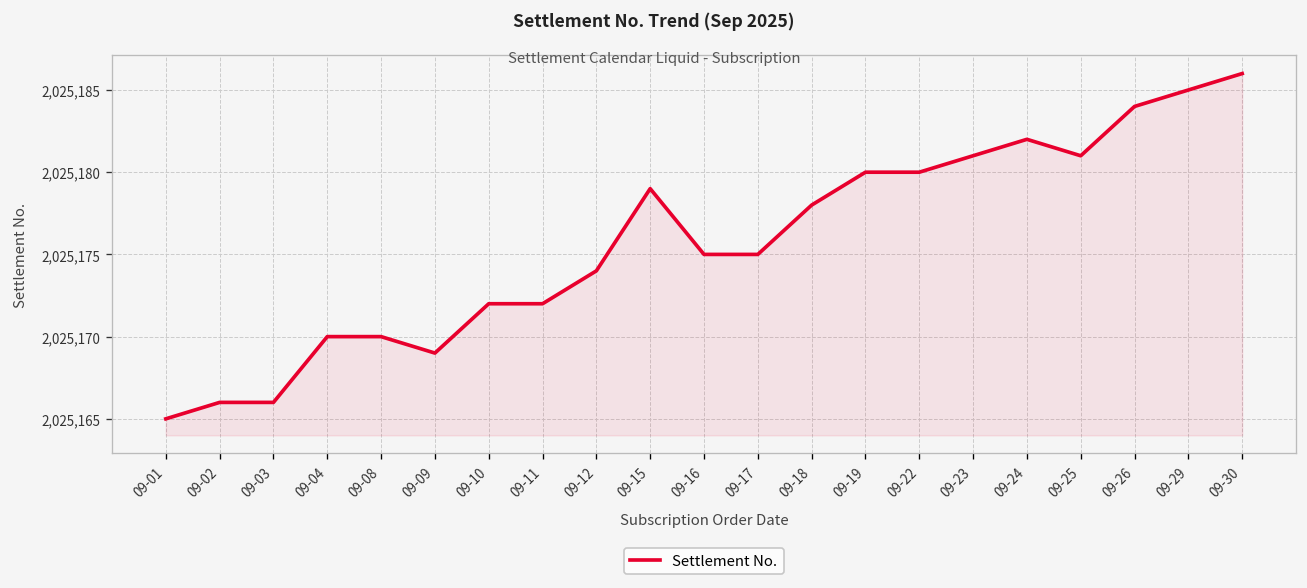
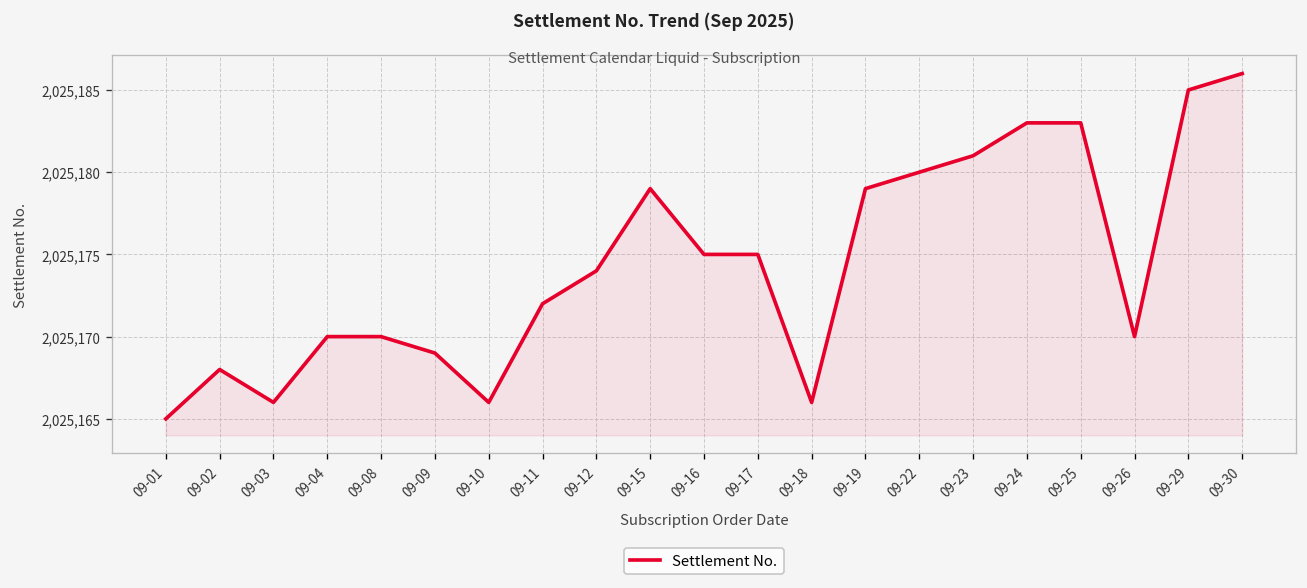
09-02: 2,025,166 -> 2,025,168
09-10: 2,025,172 -> 2,025,166
09-18: 2,025,178 -> 2,025,166
09-19: 2,025,180 -> 2,025,179
09-24: 2,025,182 -> 2,025,183
09-25: 2,025,181 -> 2,025,183
09-26: 2,025,184 -> 2,025,170
